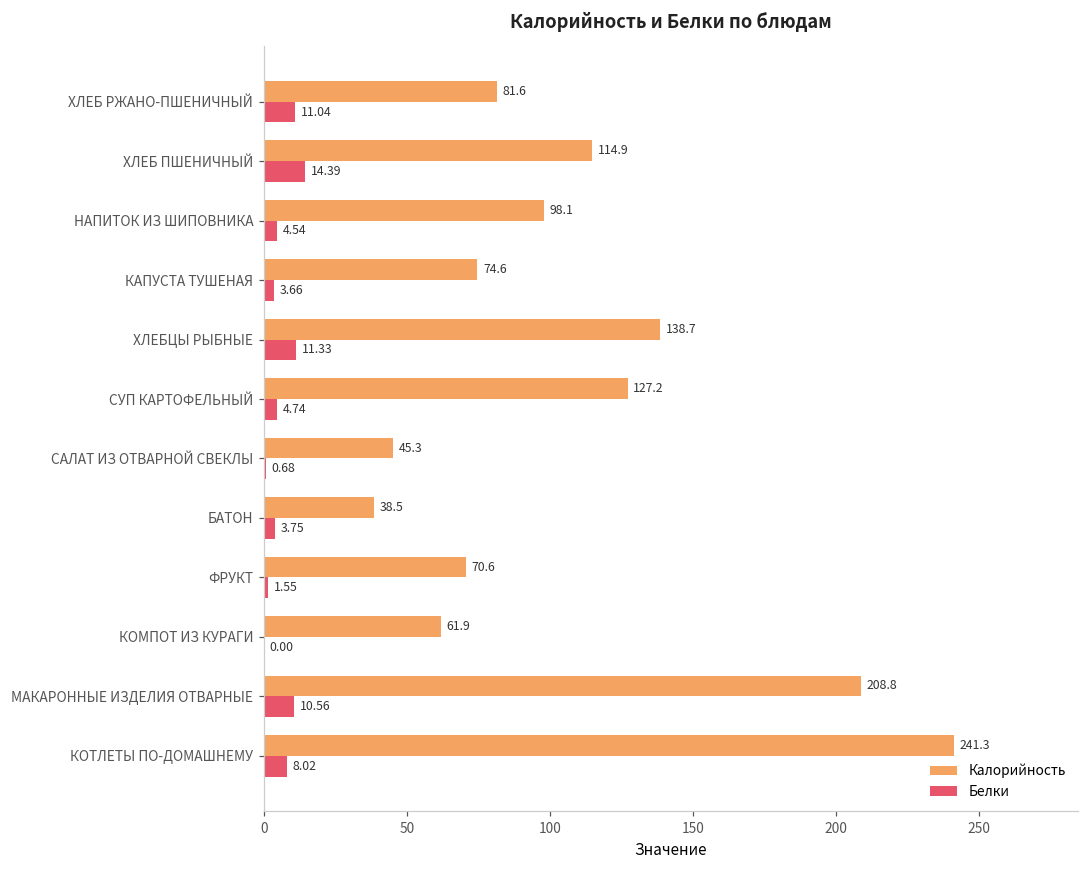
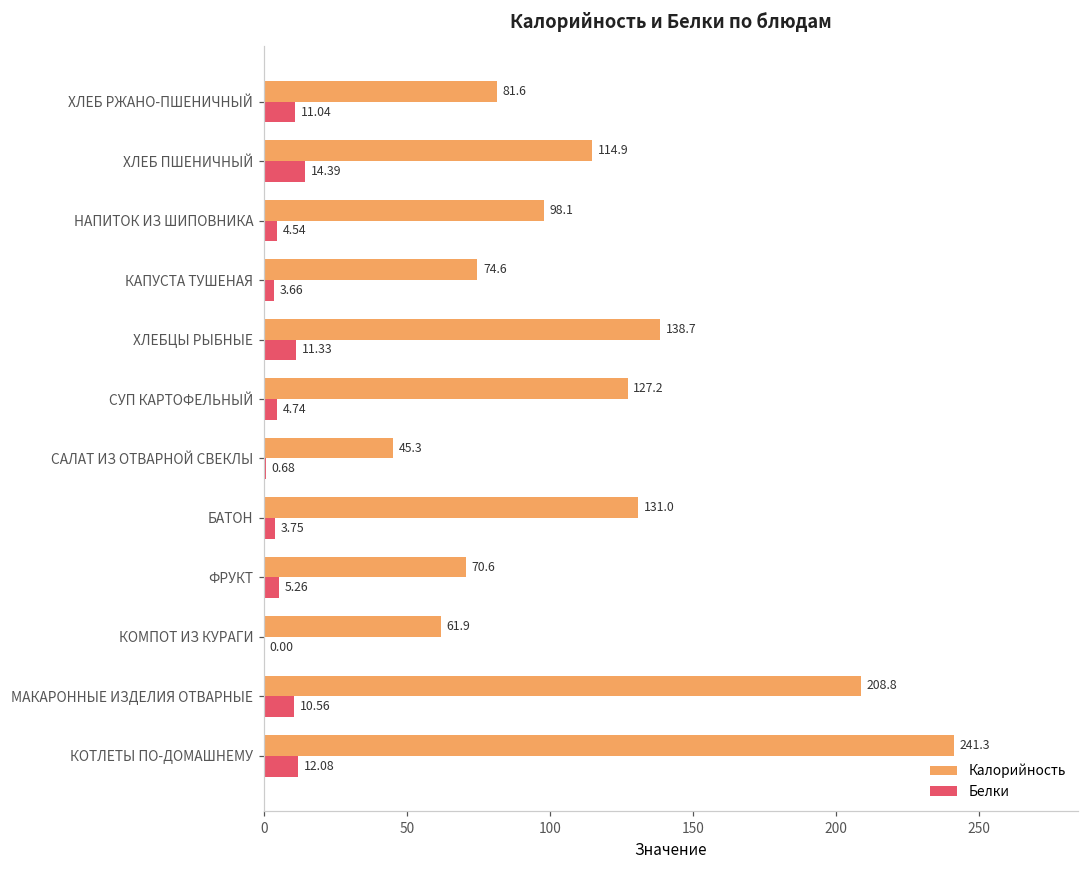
Калорийность, БАТОН: 38.5 -> 131.0
Белки, ФРУКТ: 1.55 -> 5.26
Белки, КОТЛЕТЫ ПО-ДОМАШНЕМУ: 8.02 -> 12.08
